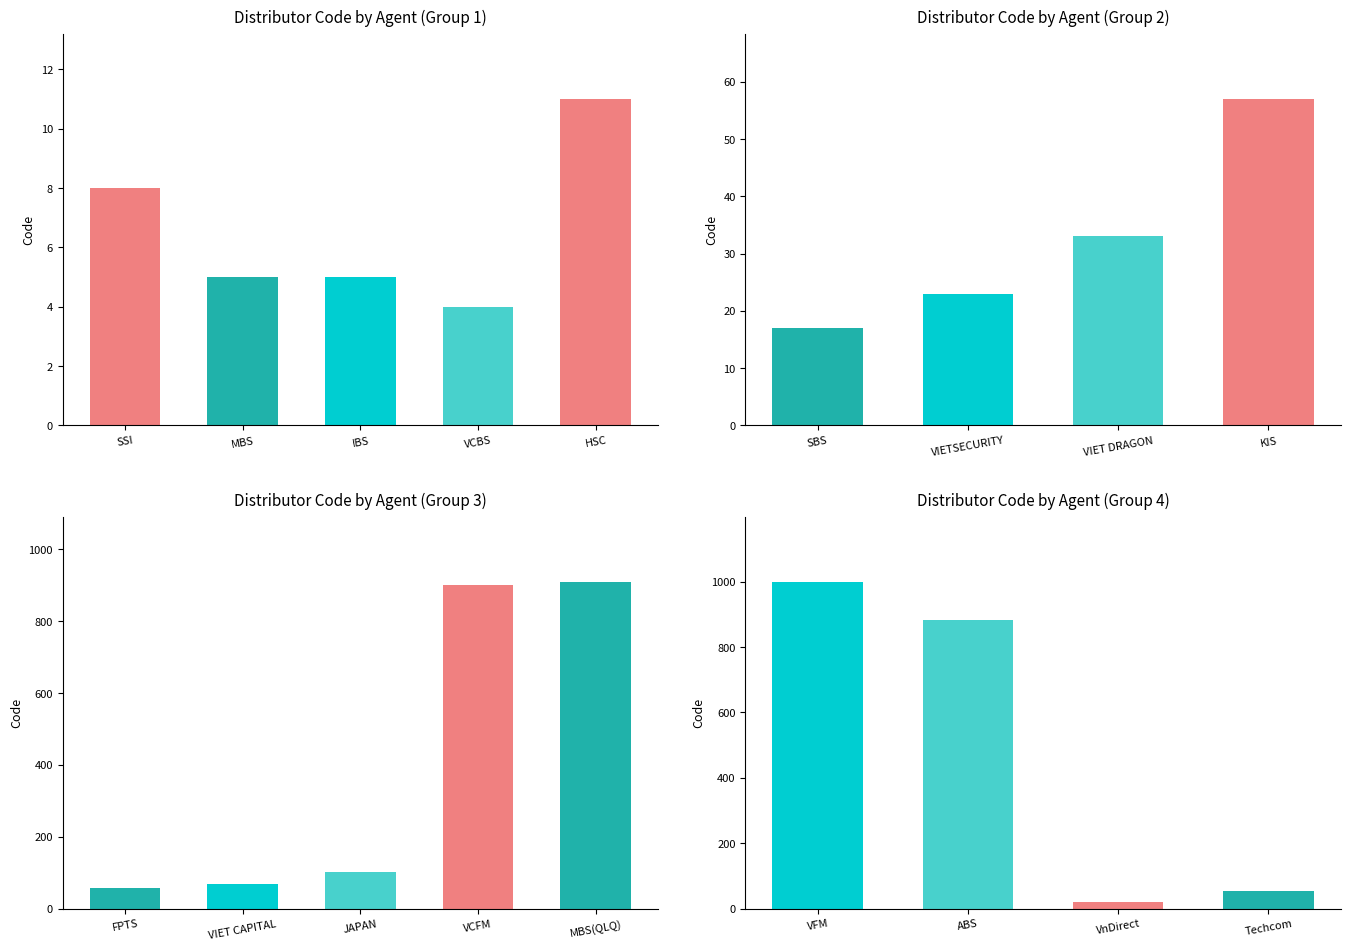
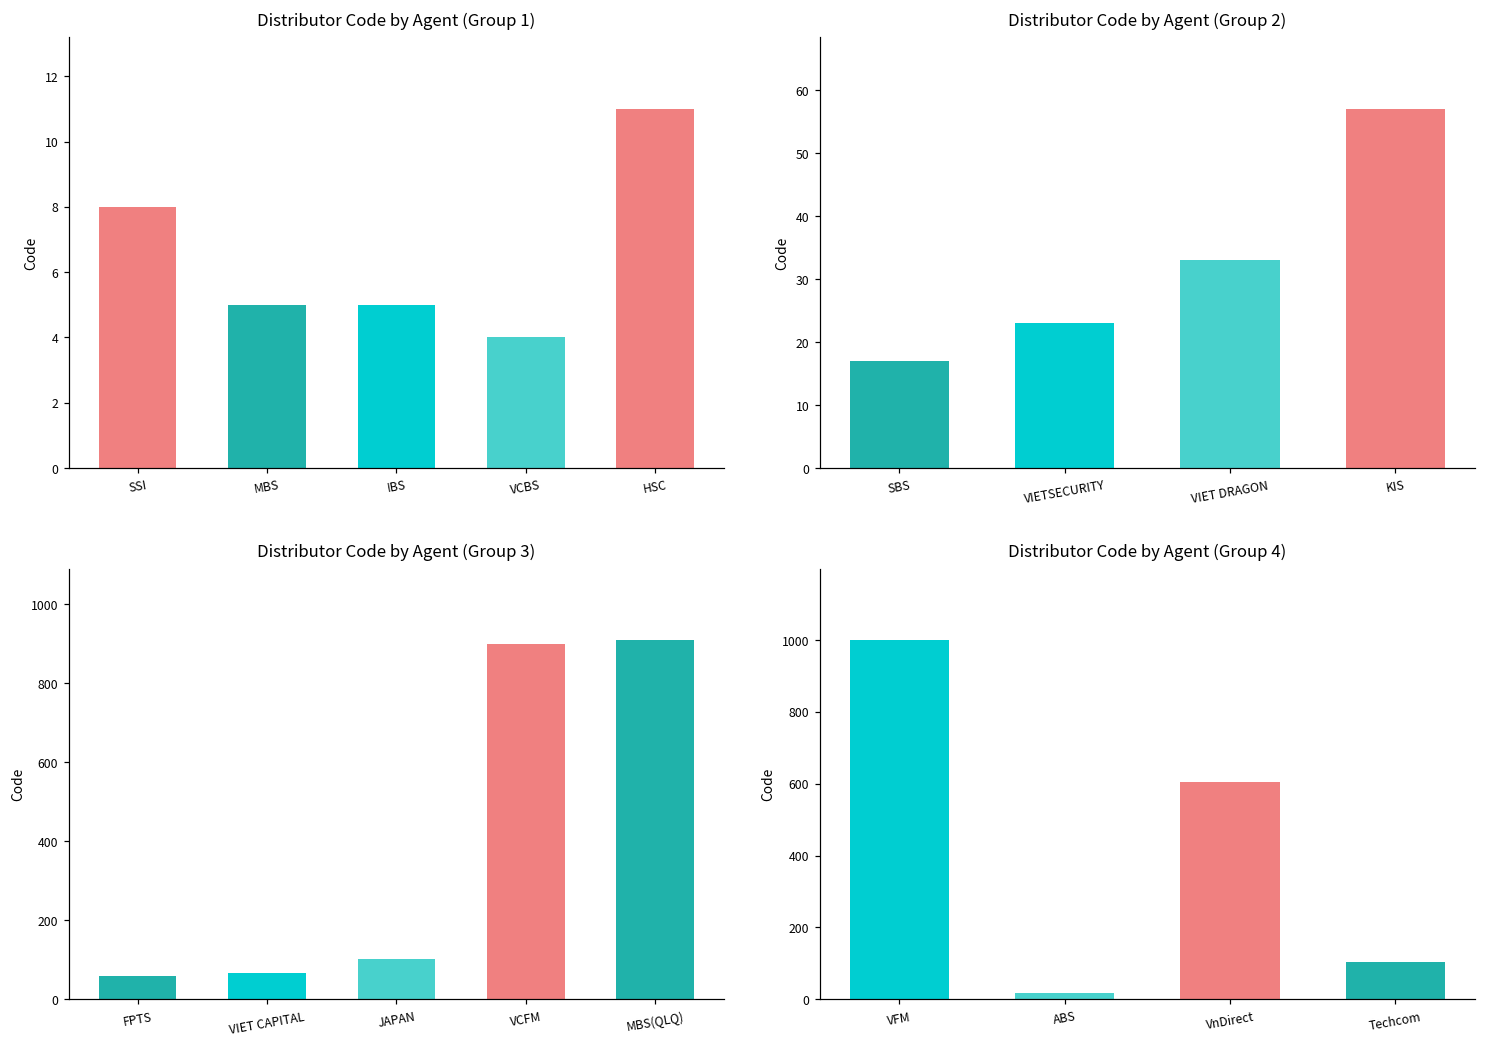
Distributor Code by Agent (Group 4), ABS: 880 -> 20
Distributor Code by Agent (Group 4), VnDirect: 20 -> 600
Distributor Code by Agent (Group 4), Techcom: 50 -> 110
